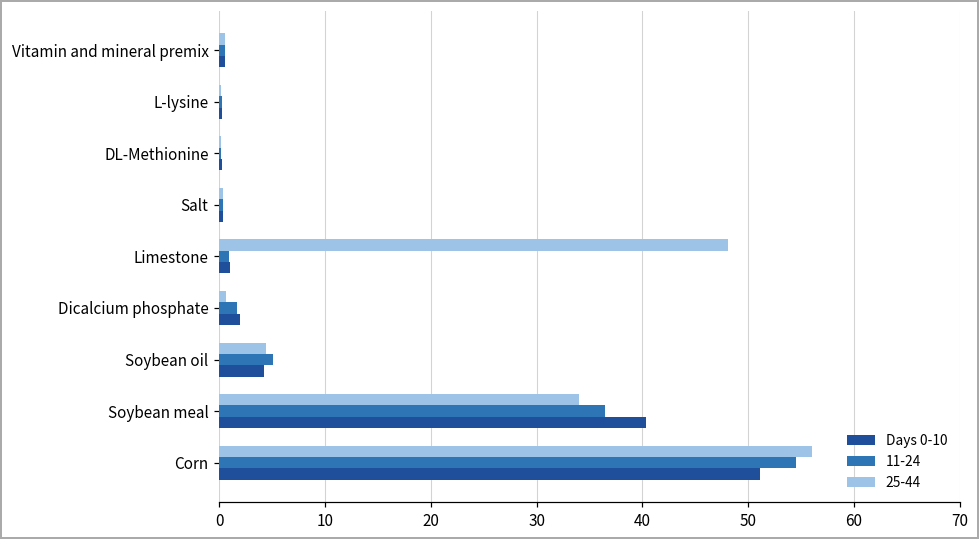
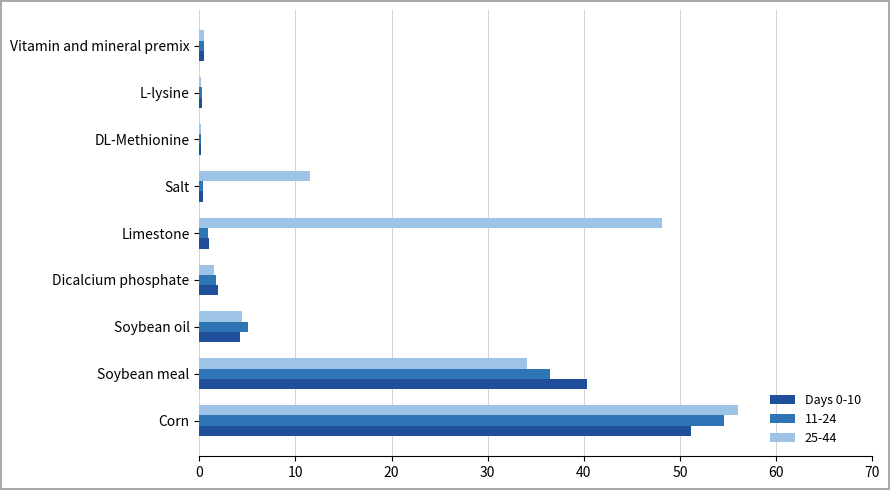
25-44, Salt: 0 -> 12
25-44, Dicalcium phosphate: 1 -> 2
